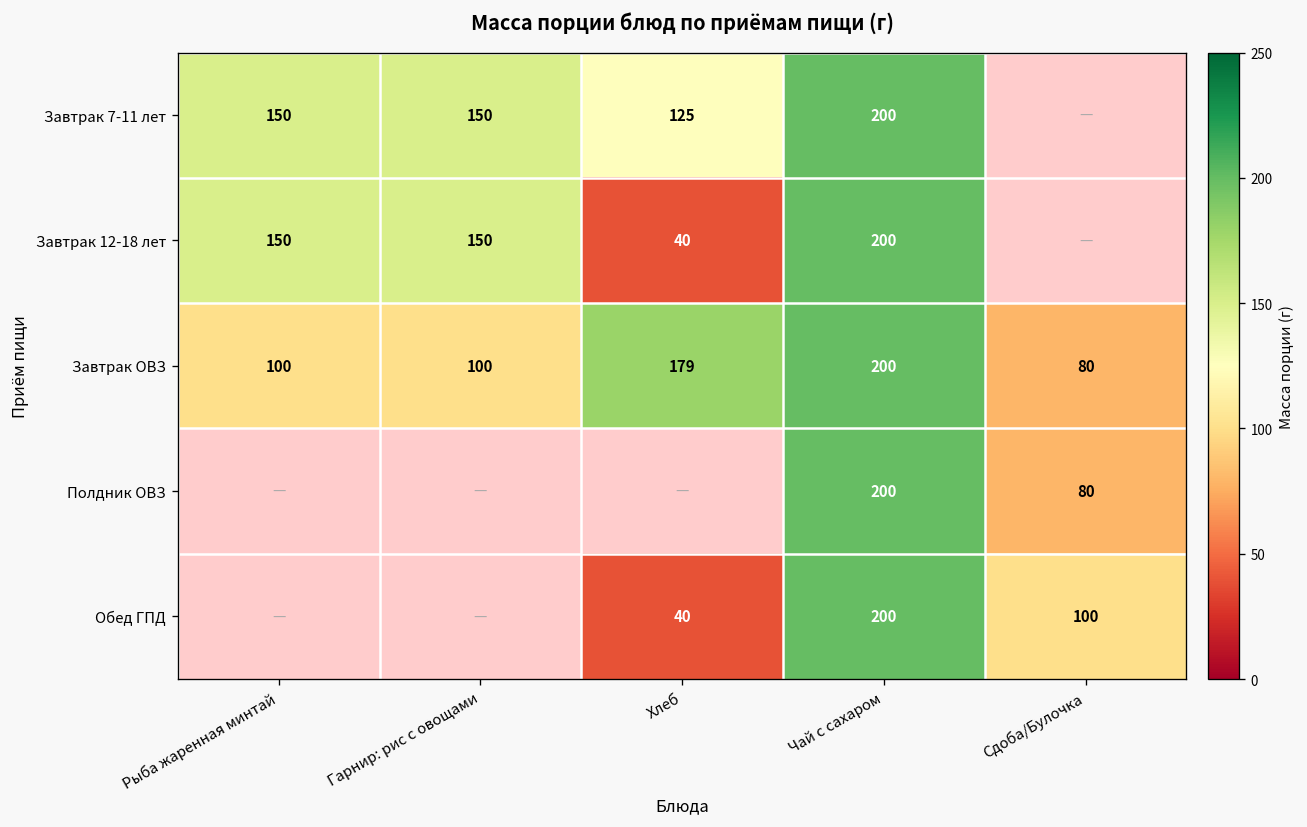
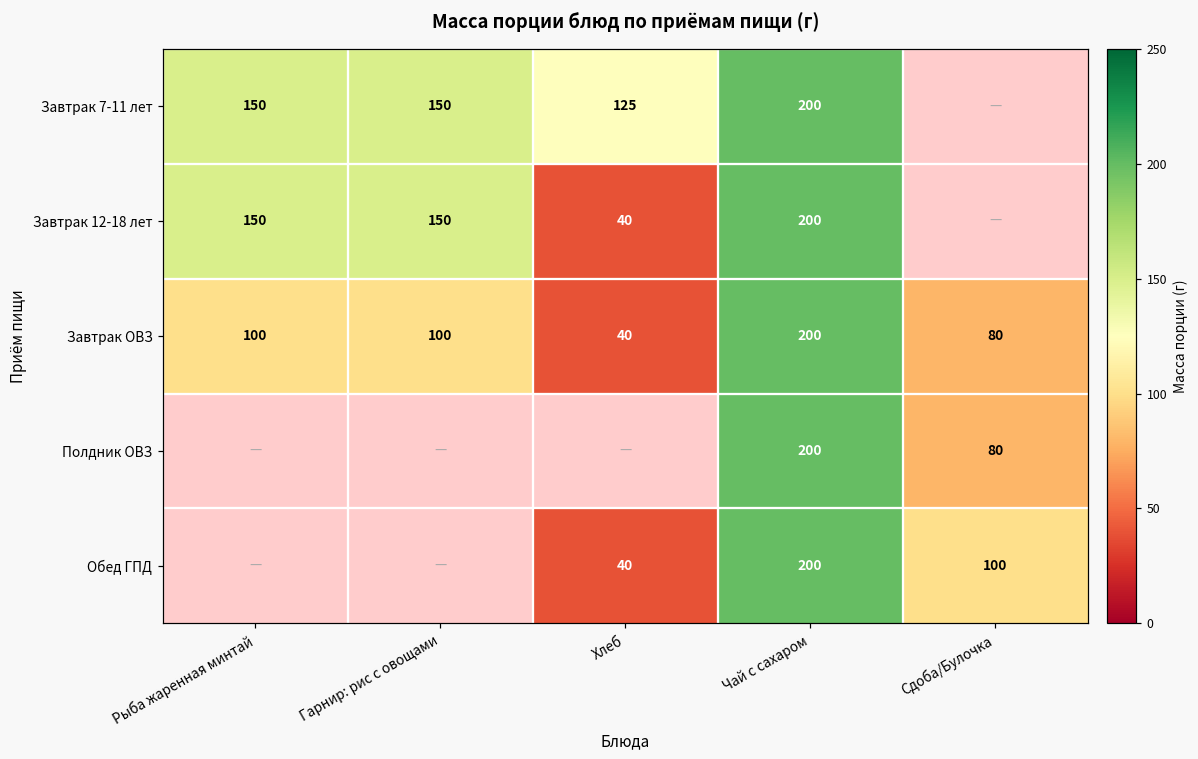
Завтрак ОВЗ, Хлеб: 179 -> 40
